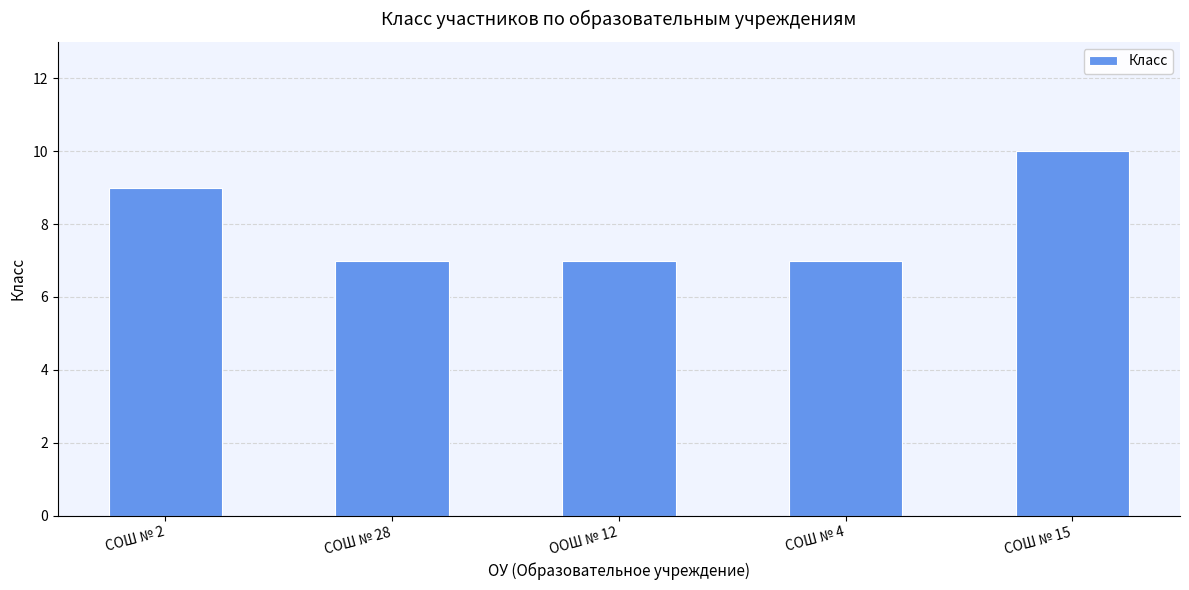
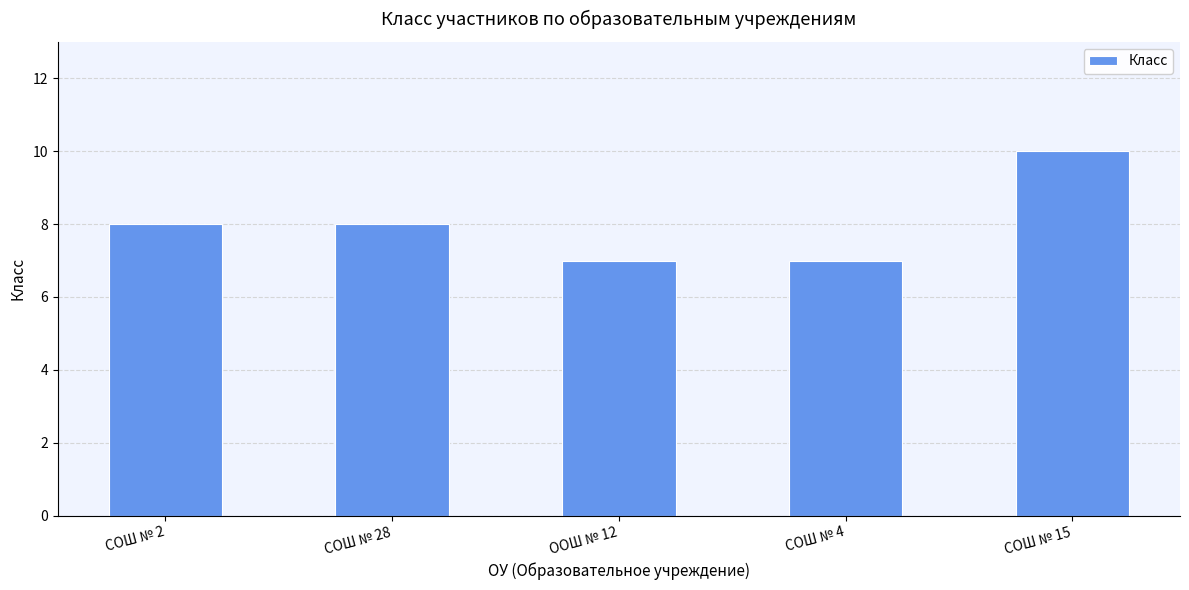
СОШ № 2: 9 -> 8
СОШ № 28: 7 -> 8
